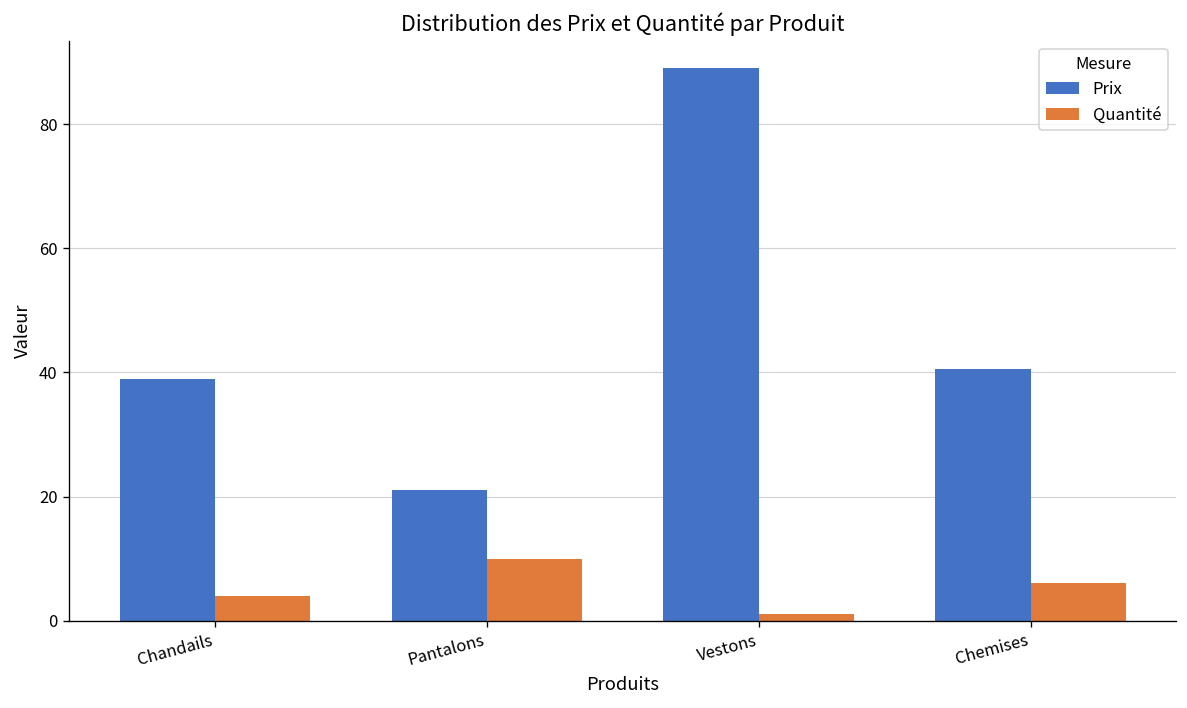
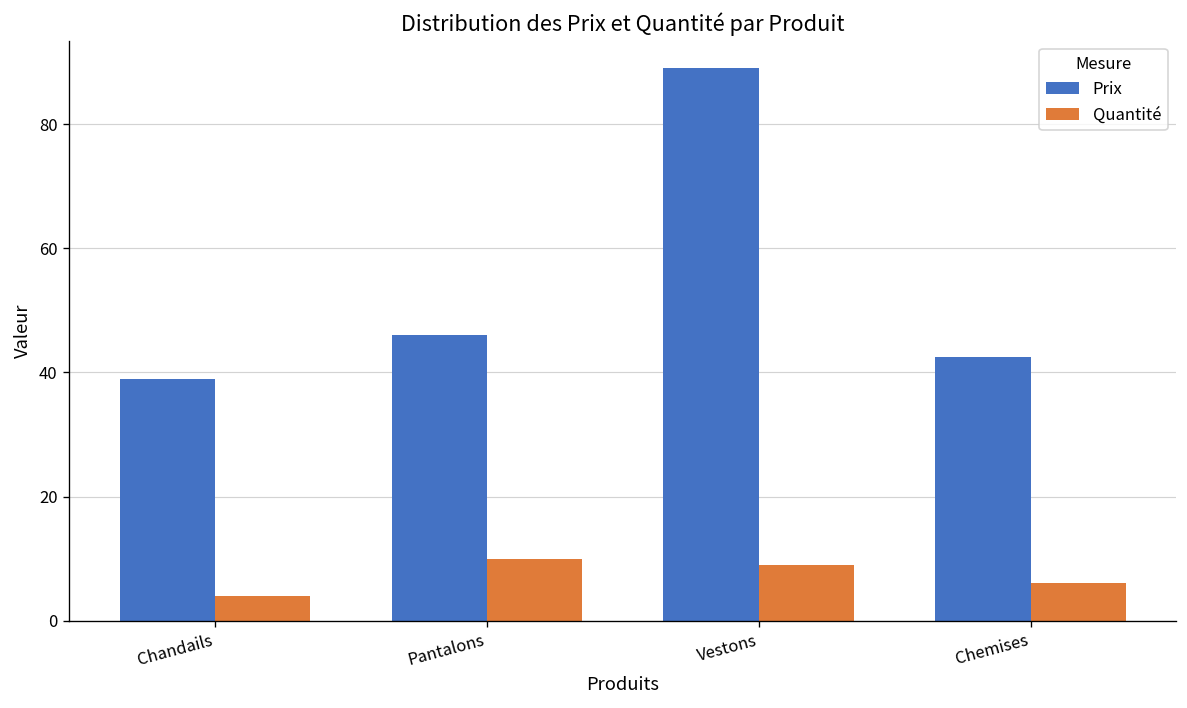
Prix, Pantalons: 21 -> 46
Quantité, Vestons: 1 -> 9
Prix, Chemises: 41 -> 43
